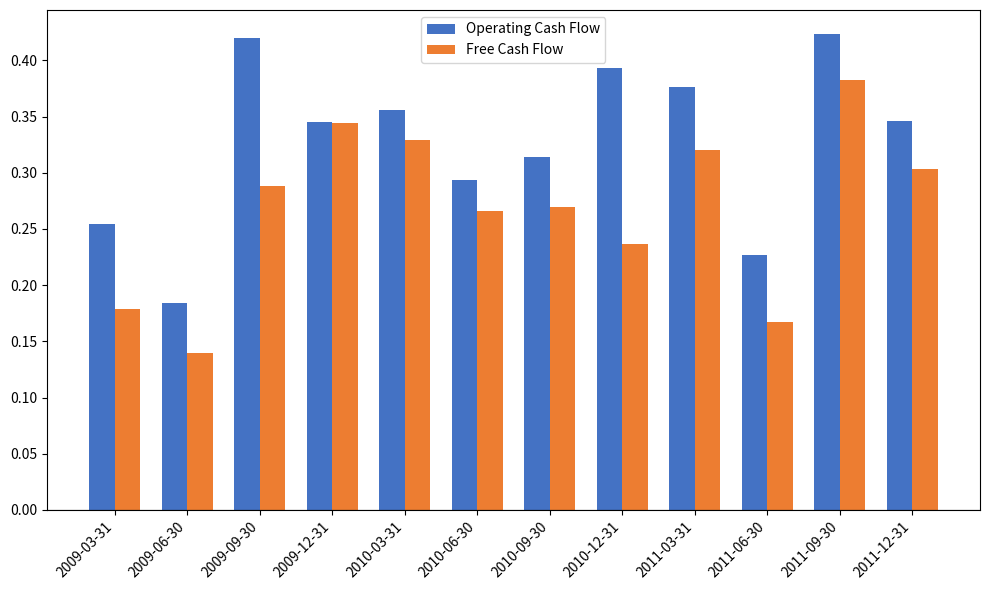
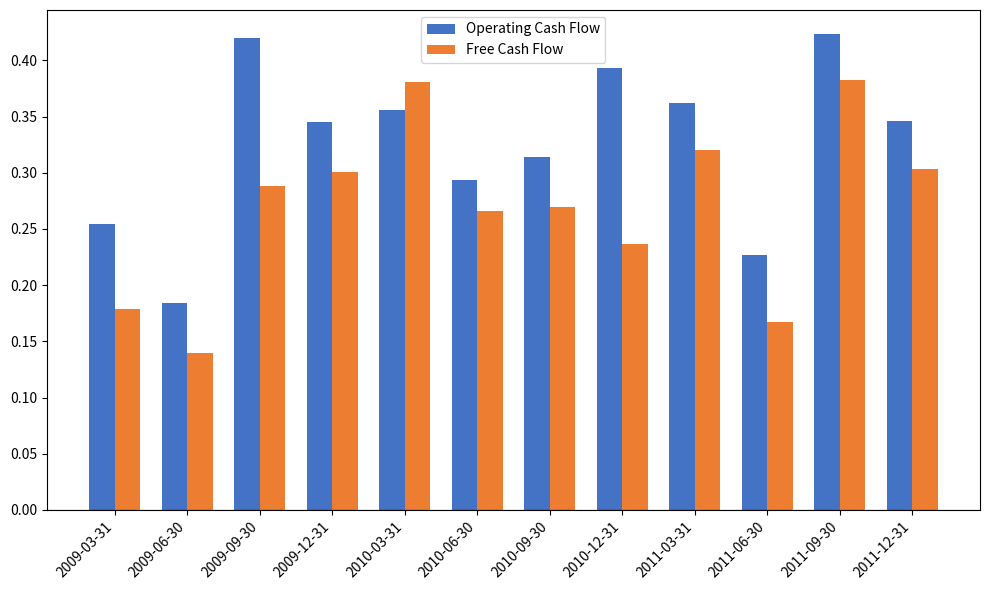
Free Cash Flow, 2009-12-31: 0.344 -> 0.300
Free Cash Flow, 2010-03-31: 0.329 -> 0.381
Operating Cash Flow, 2011-03-31: 0.377 -> 0.362
